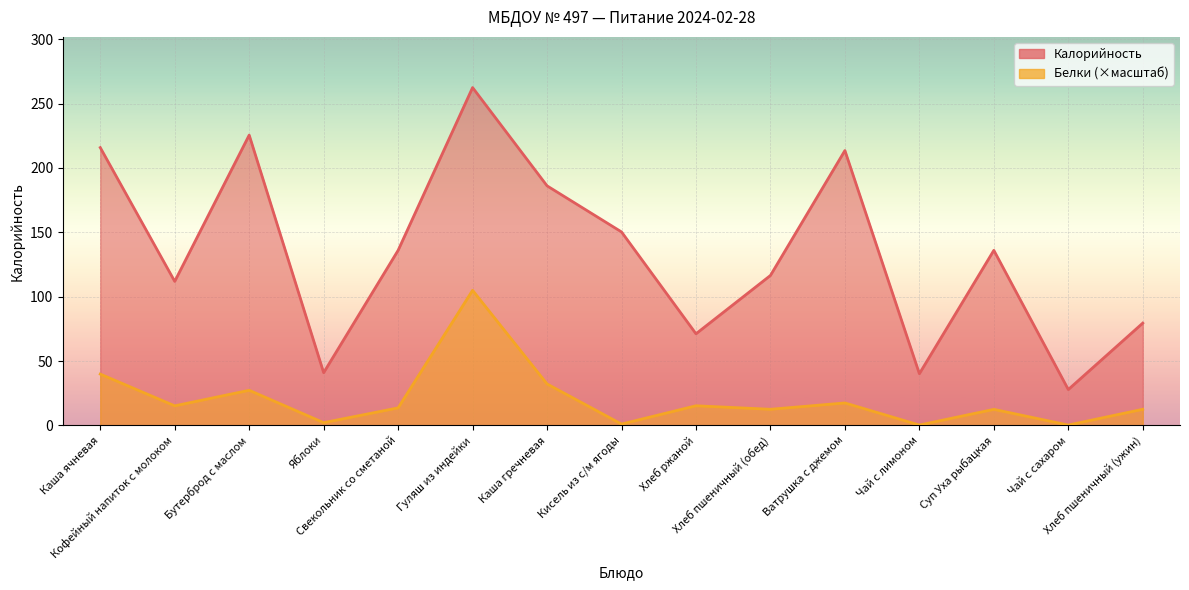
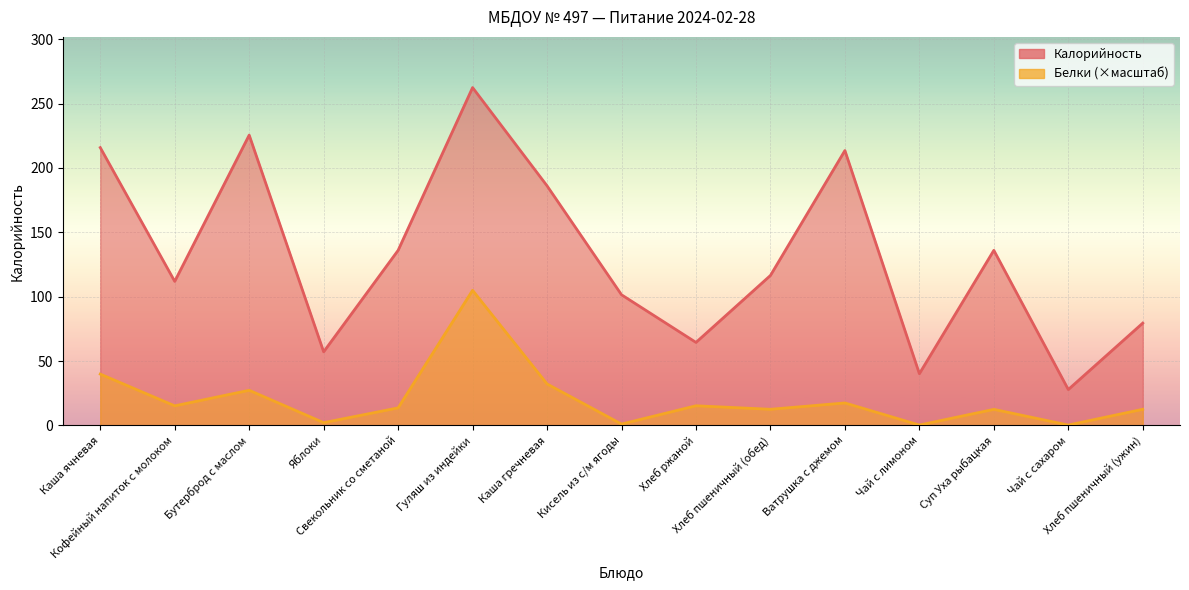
Калорийность, Яблоки: 41 -> 57
Калорийность, Кисель из с/м ягоды: 150 -> 102
Калорийность, Хлеб ржаной: 71 -> 65
